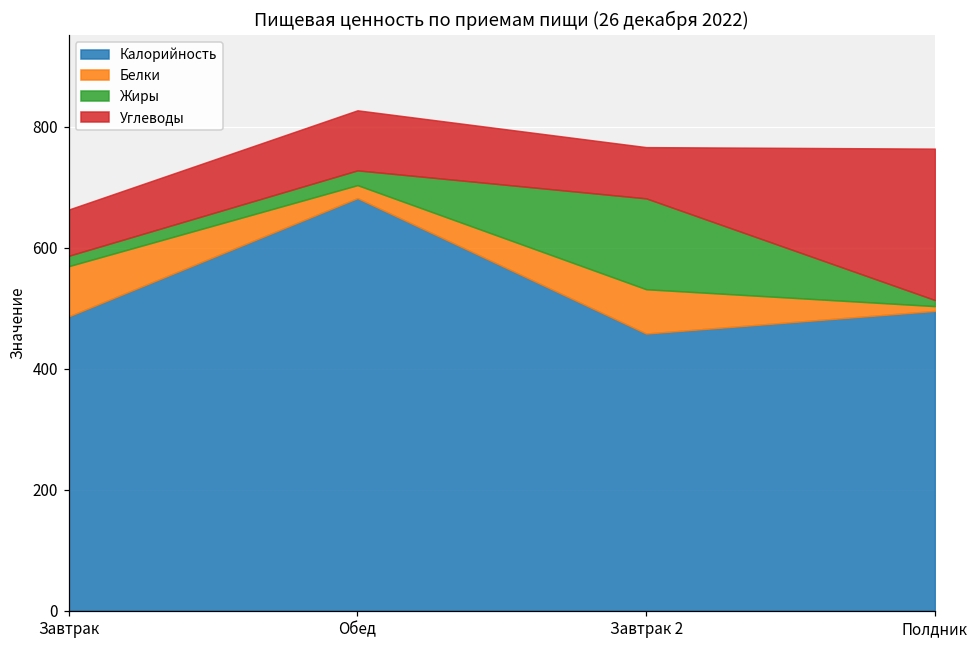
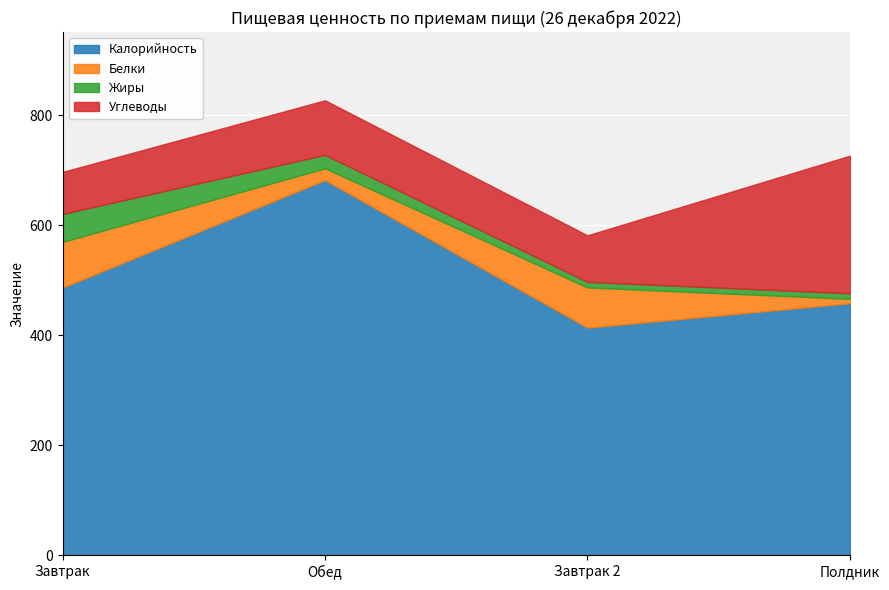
Жиры, Завтрак: 20 -> 50
Калорийность, Завтрак 2: 460 -> 410
Жиры, Завтрак 2: 150 -> 10
Калорийность, Полдник: 500 -> 460
